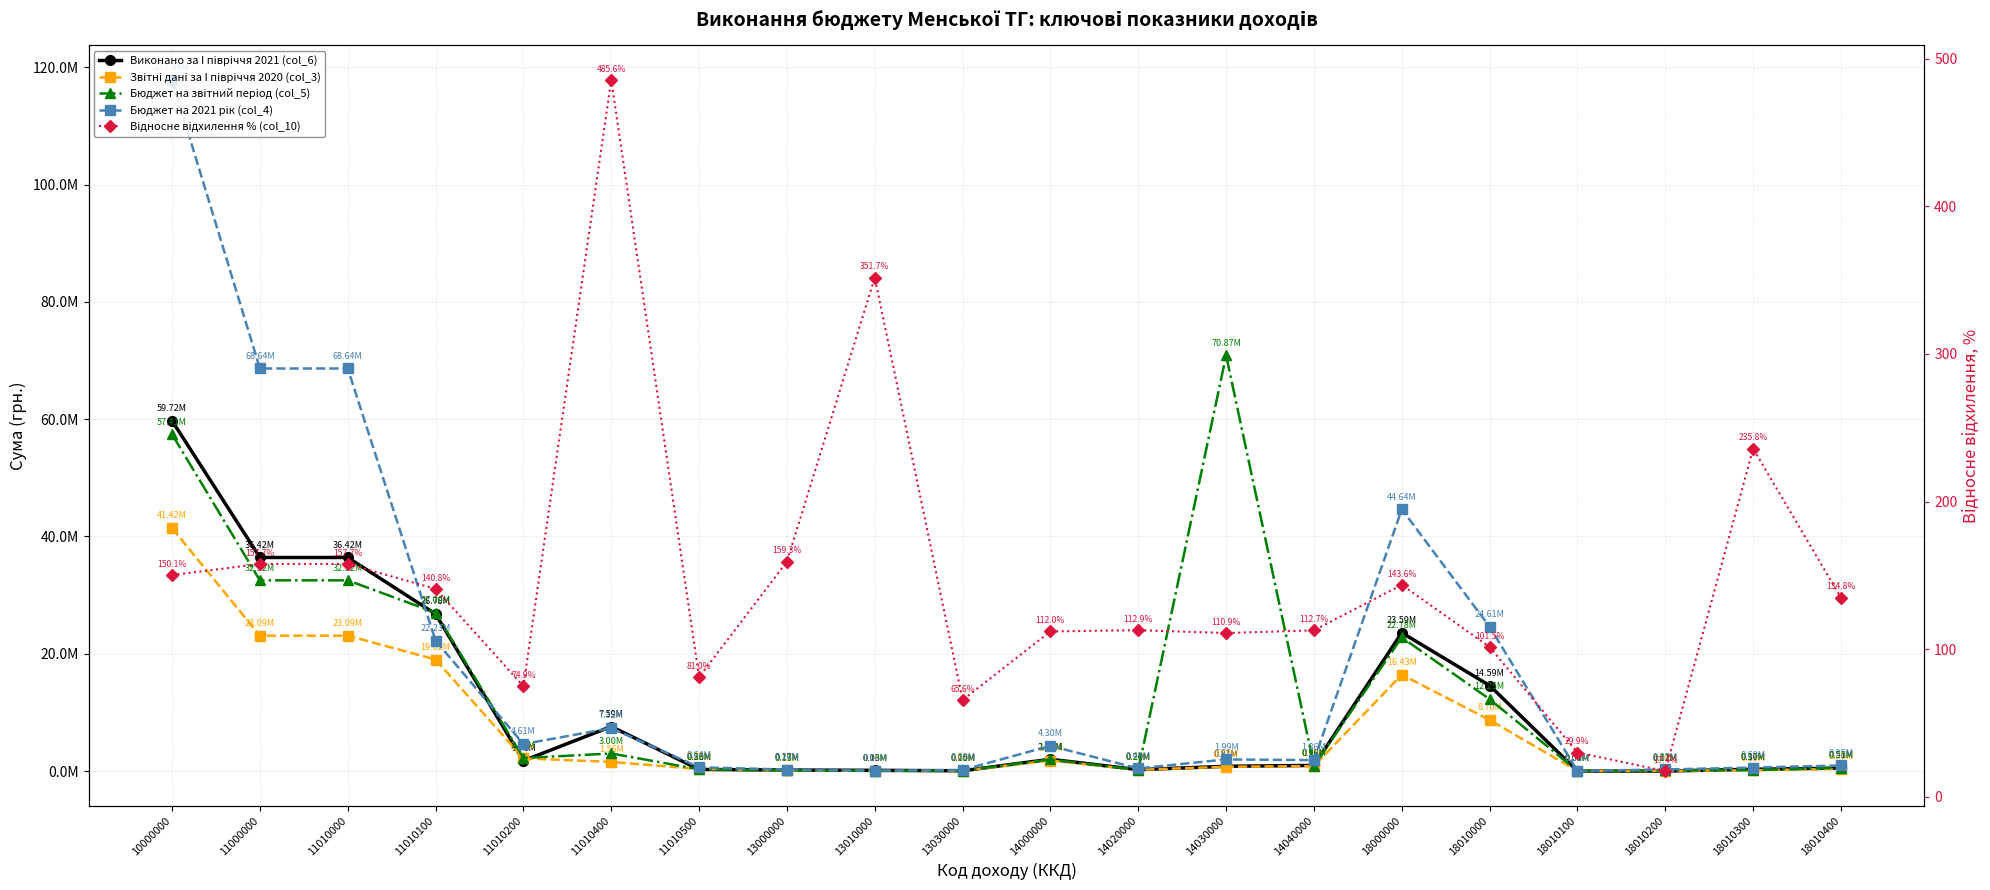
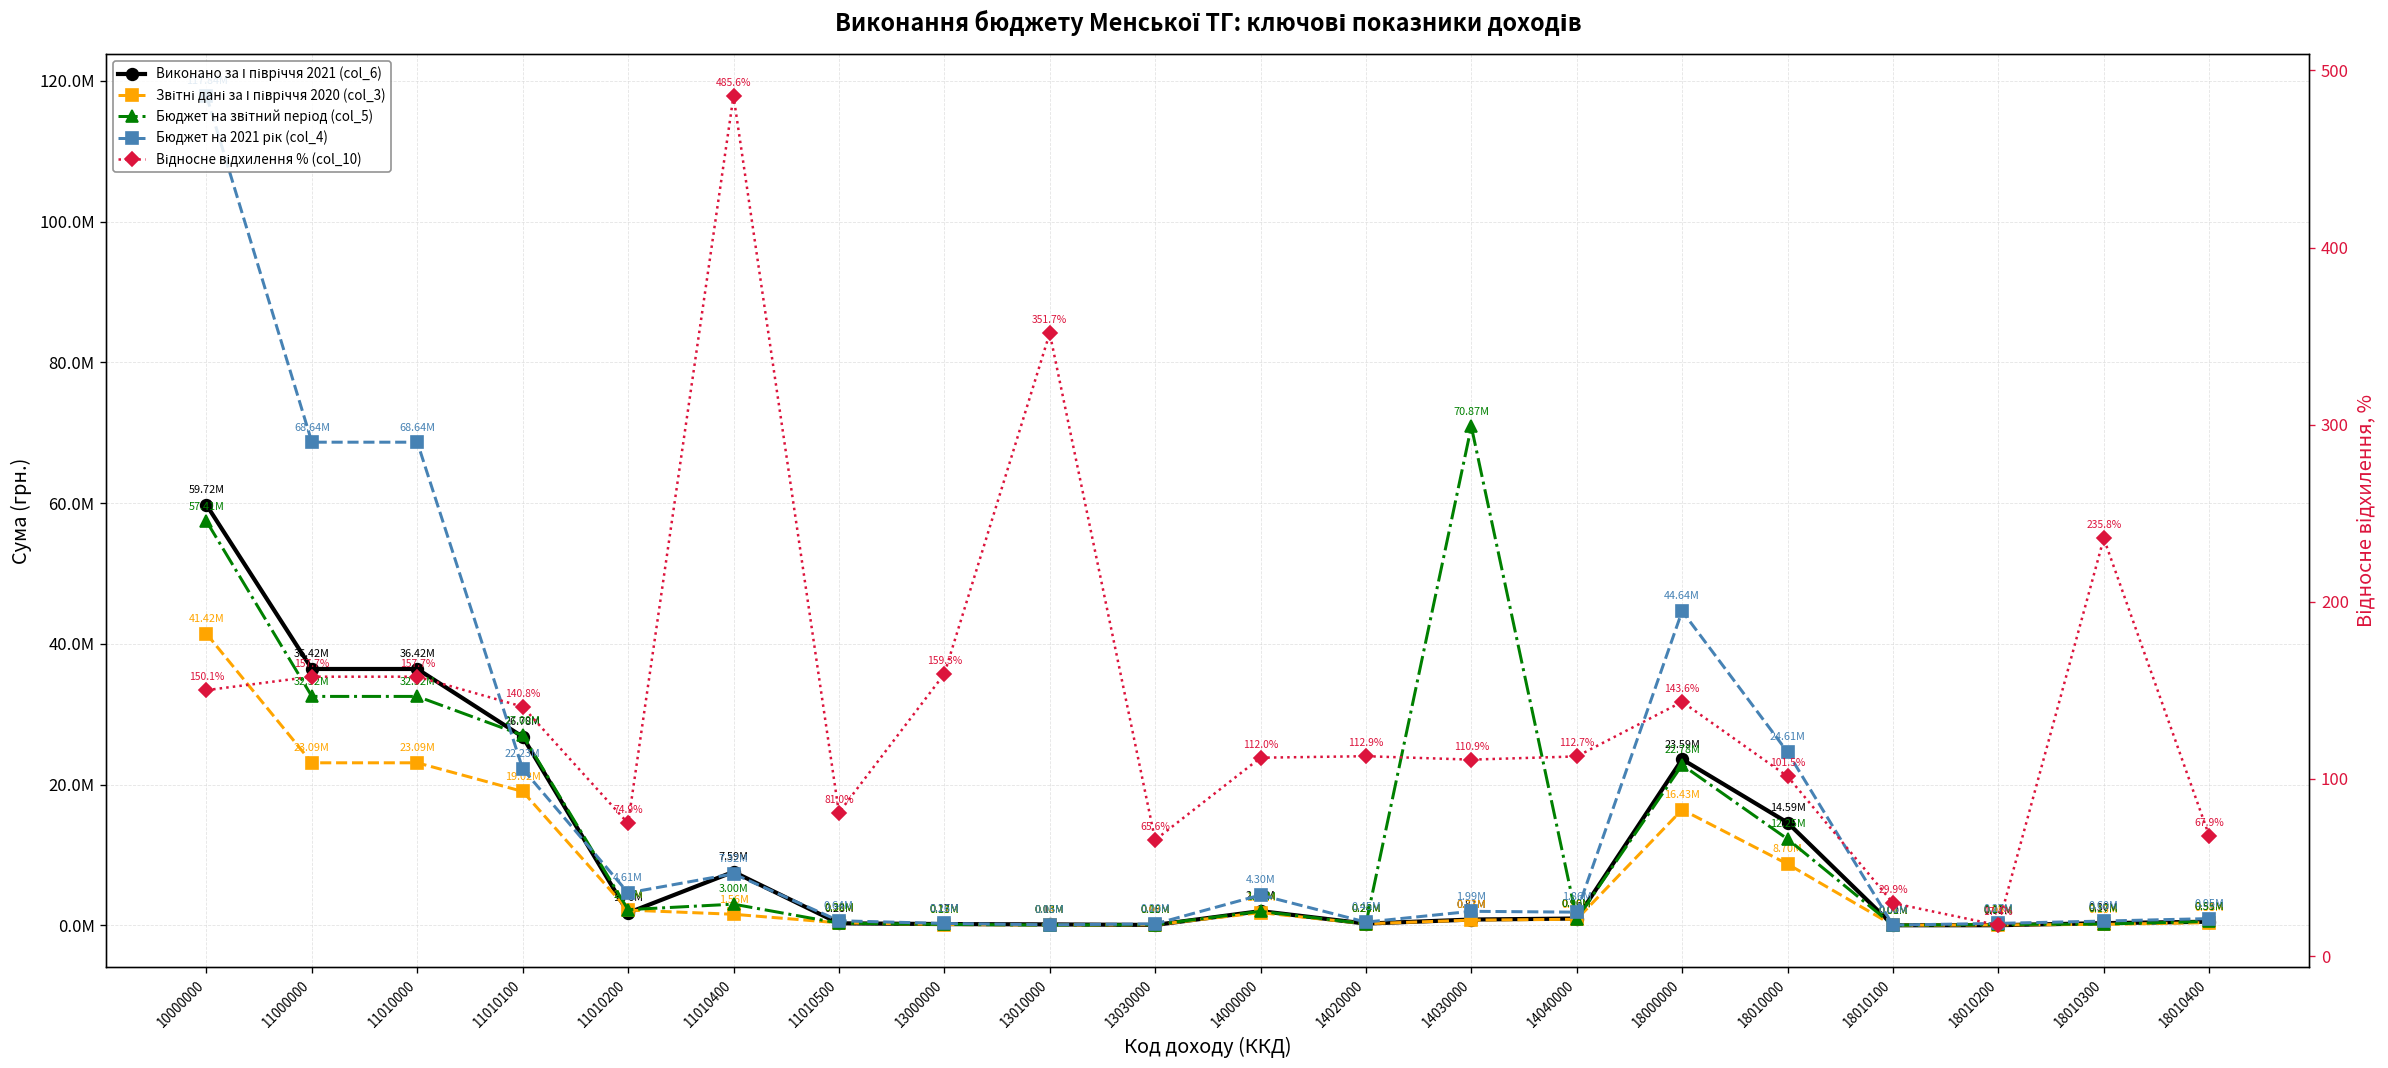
Відносне відхилення % (col_10), 18010400: 134.8% -> 67.9%
